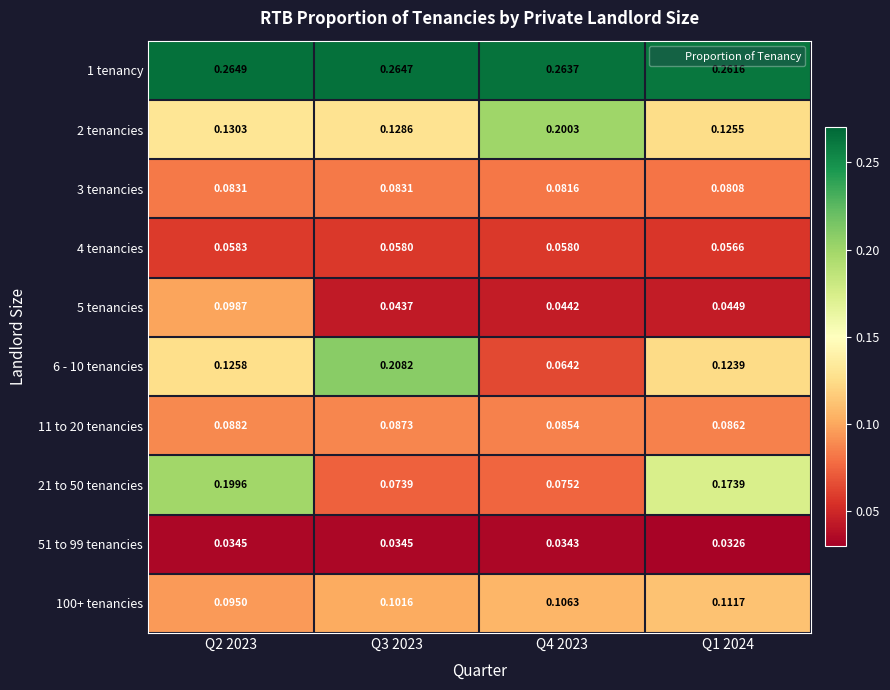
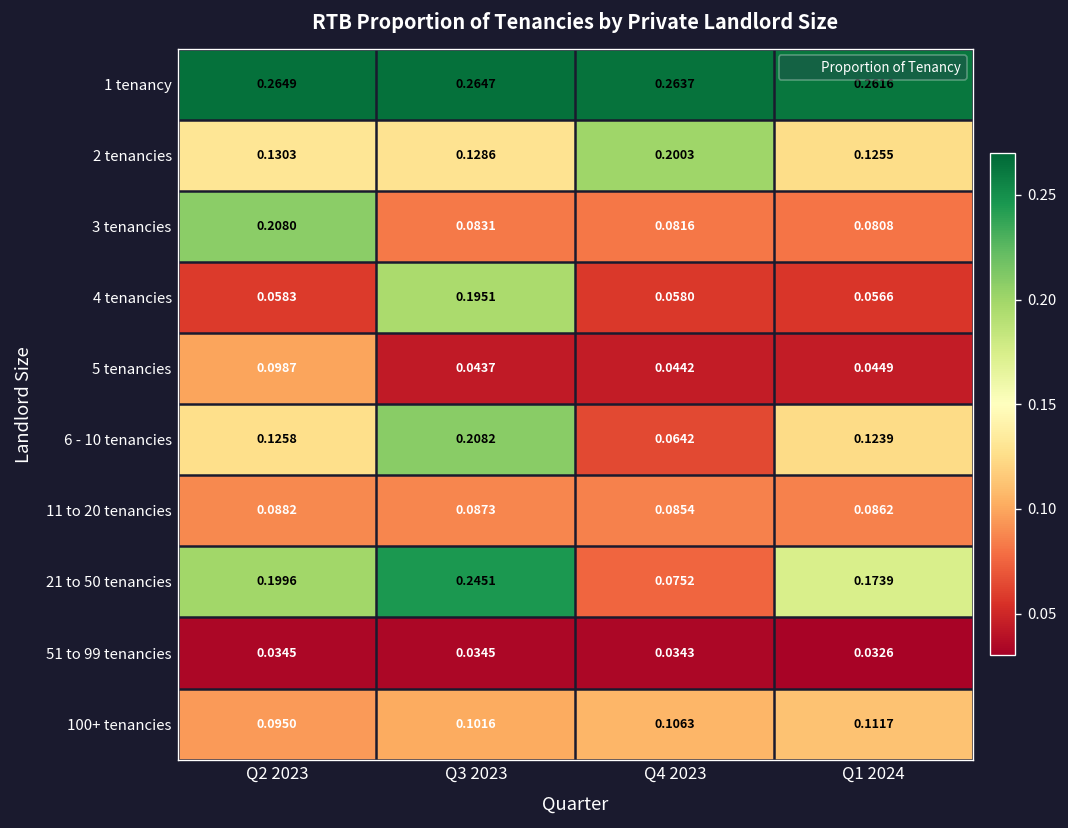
3 tenancies, Q2 2023: 0.0831 -> 0.2080
4 tenancies, Q3 2023: 0.0580 -> 0.1951
21 to 50 tenancies, Q3 2023: 0.0739 -> 0.2451
